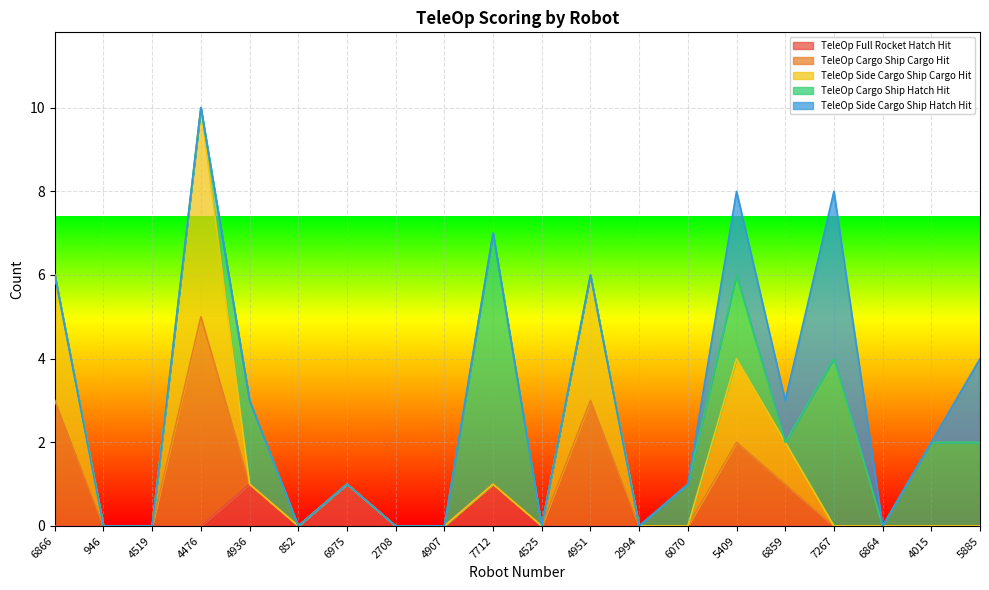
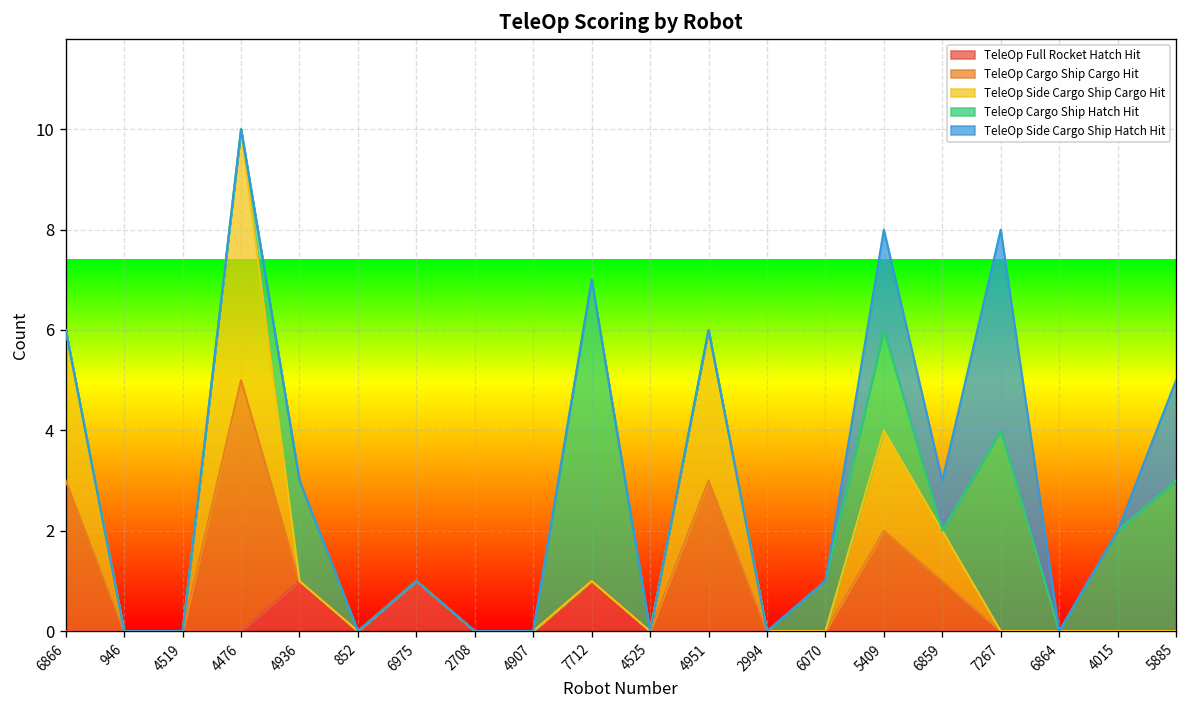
TeleOp Cargo Ship Hatch Hit, 5885: 2 -> 3
